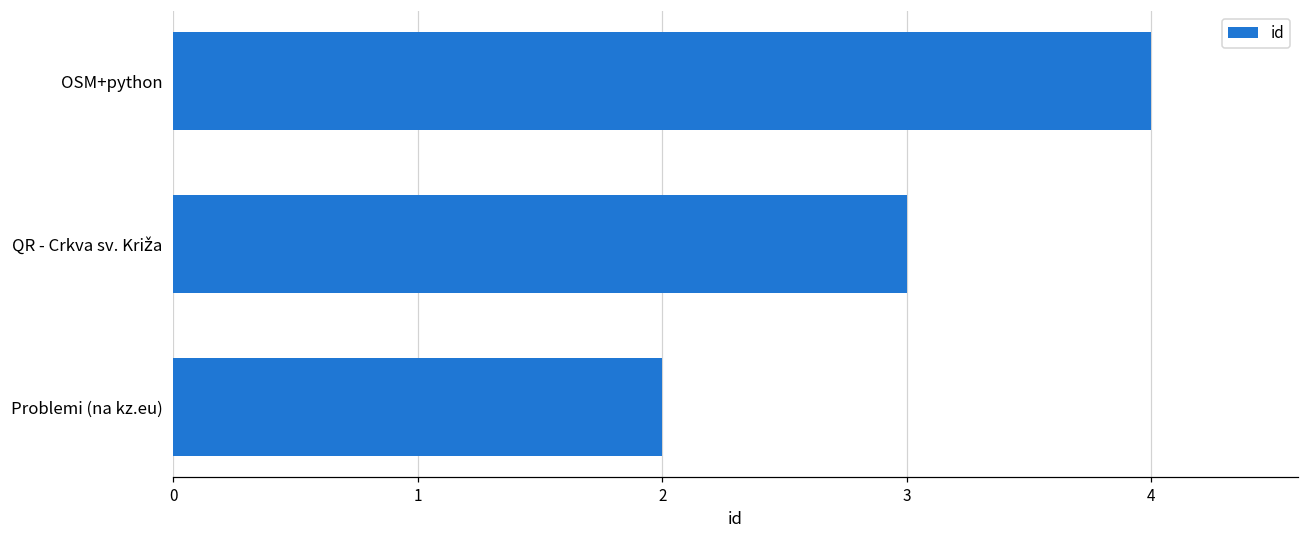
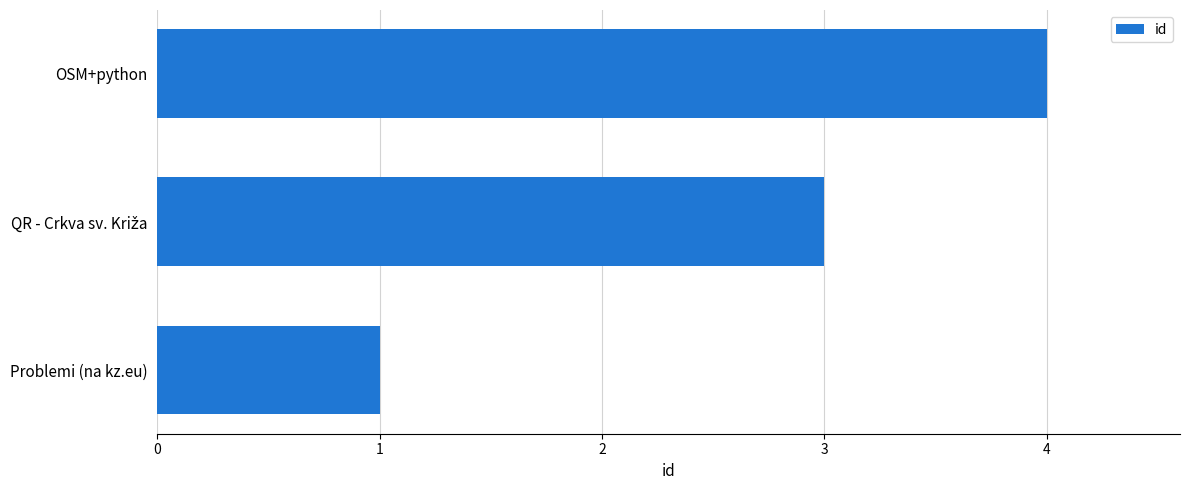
Problemi (na kz.eu): 2 -> 1
